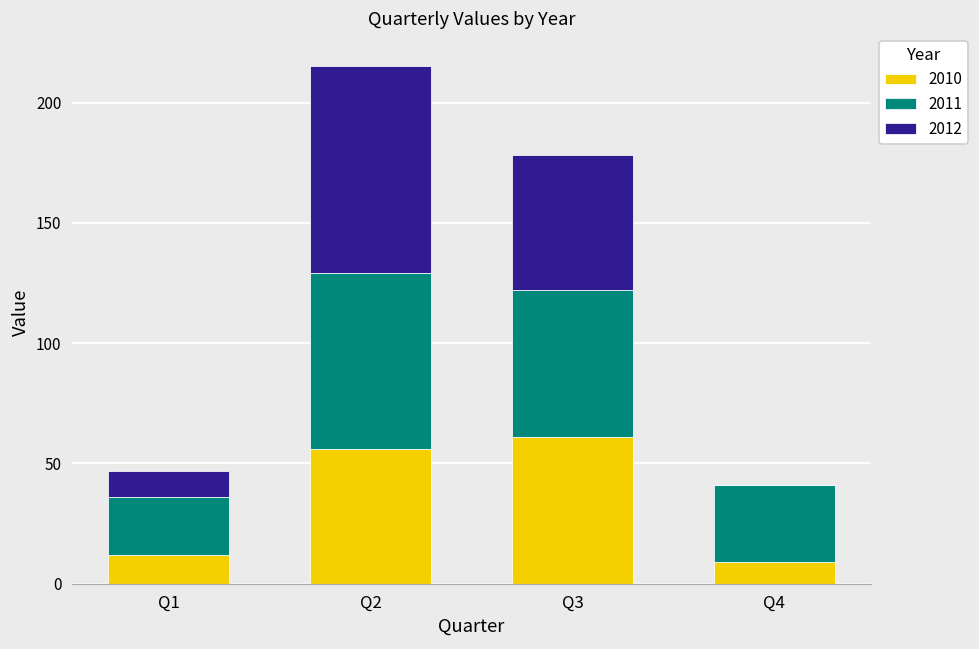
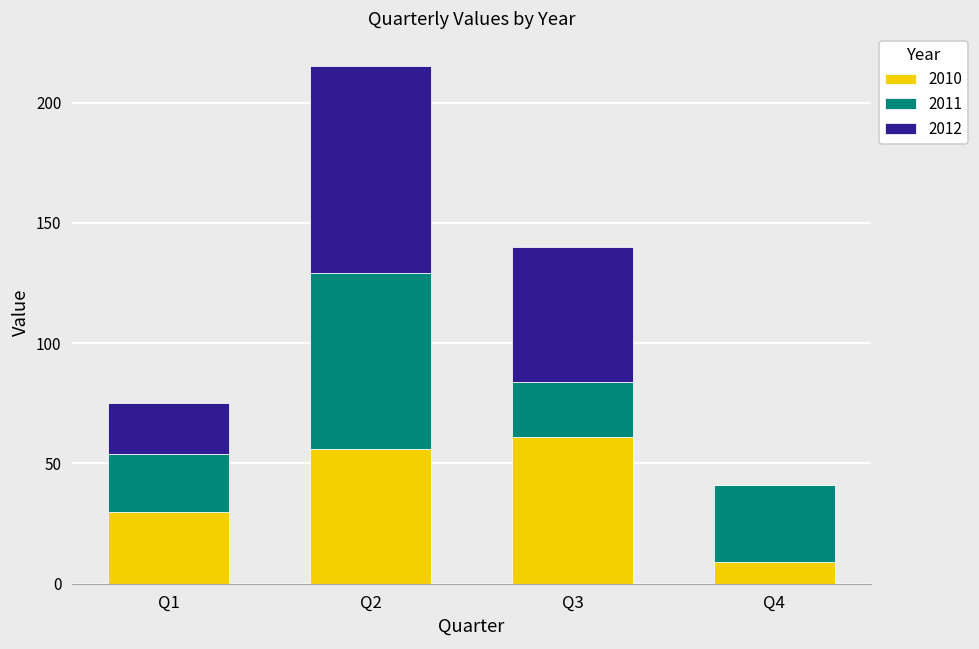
2010, Q1: 12 -> 30
2012, Q1: 11 -> 21
2011, Q3: 61 -> 23
